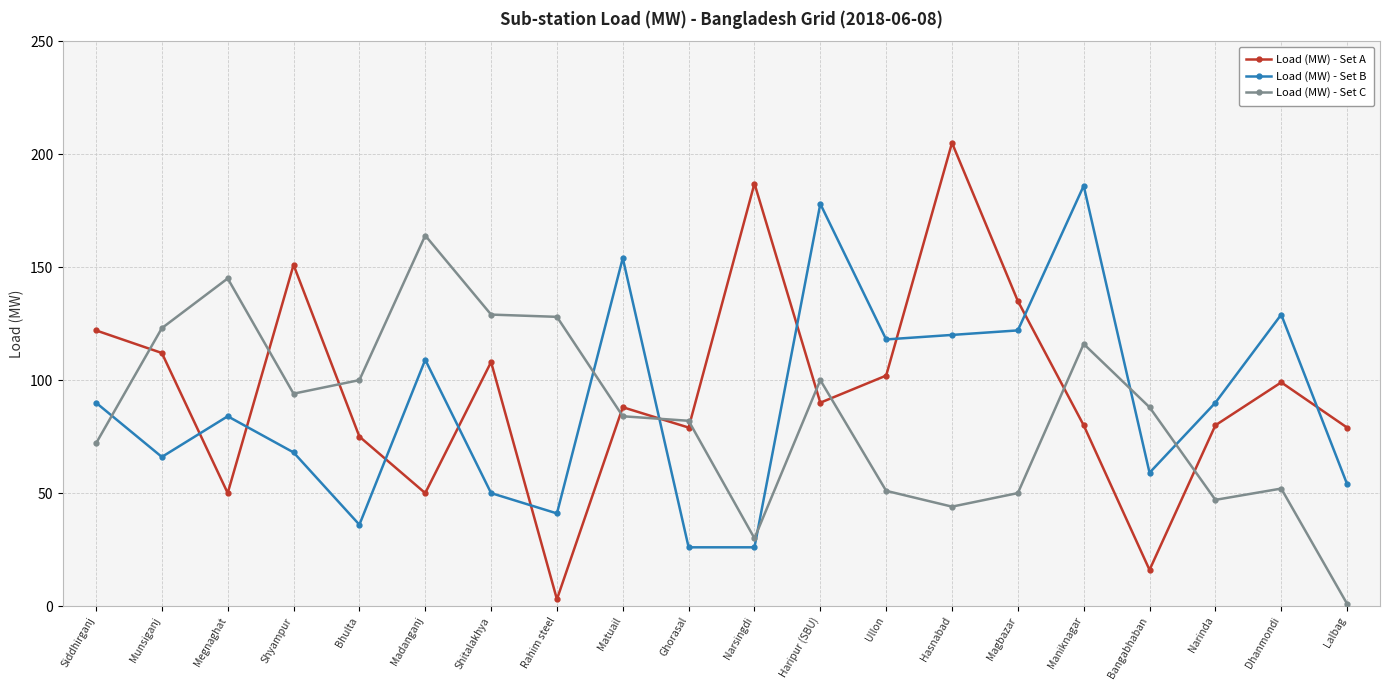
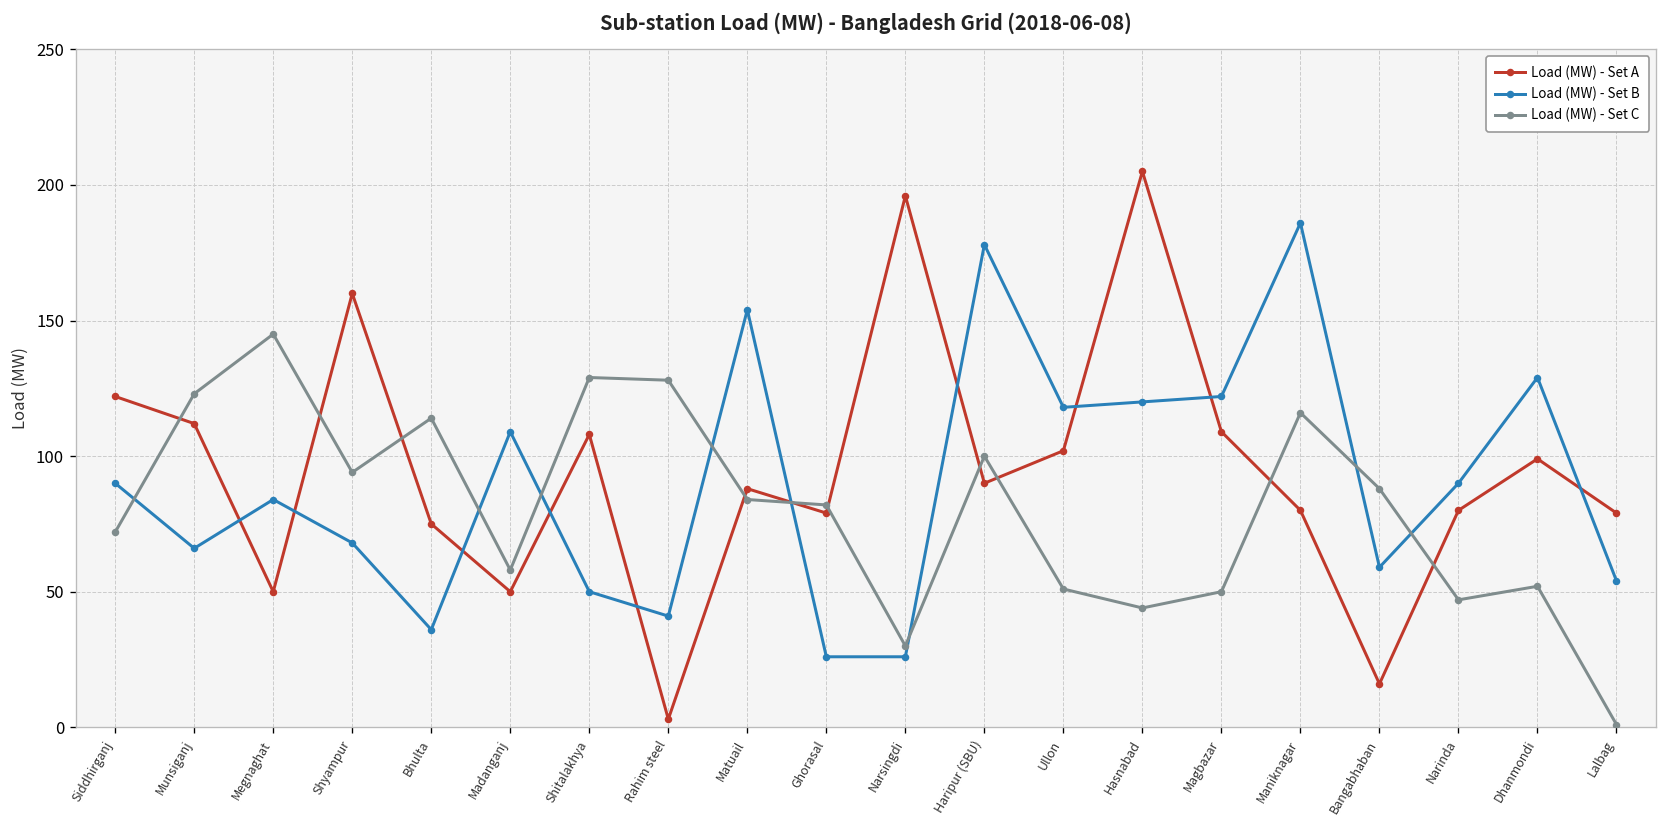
Load (MW) - Set A, Shyampur: 151 -> 160
Load (MW) - Set C, Bhulta: 100 -> 114
Load (MW) - Set C, Madanganj: 164 -> 58
Load (MW) - Set A, Narsingdi: 187 -> 196
Load (MW) - Set A, Magbazar: 135 -> 109
